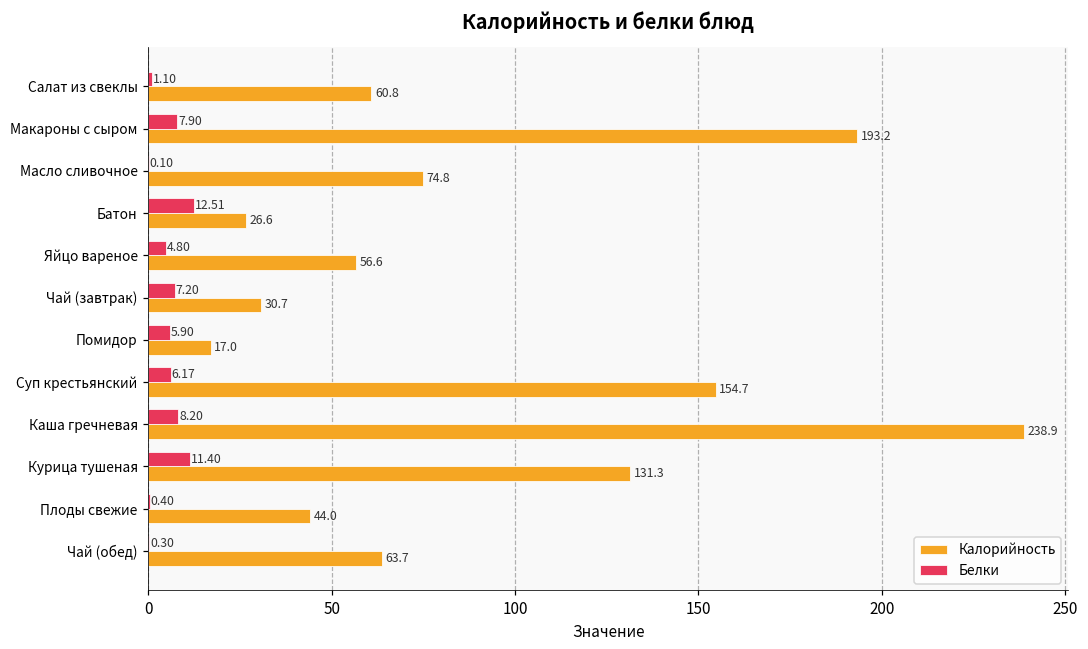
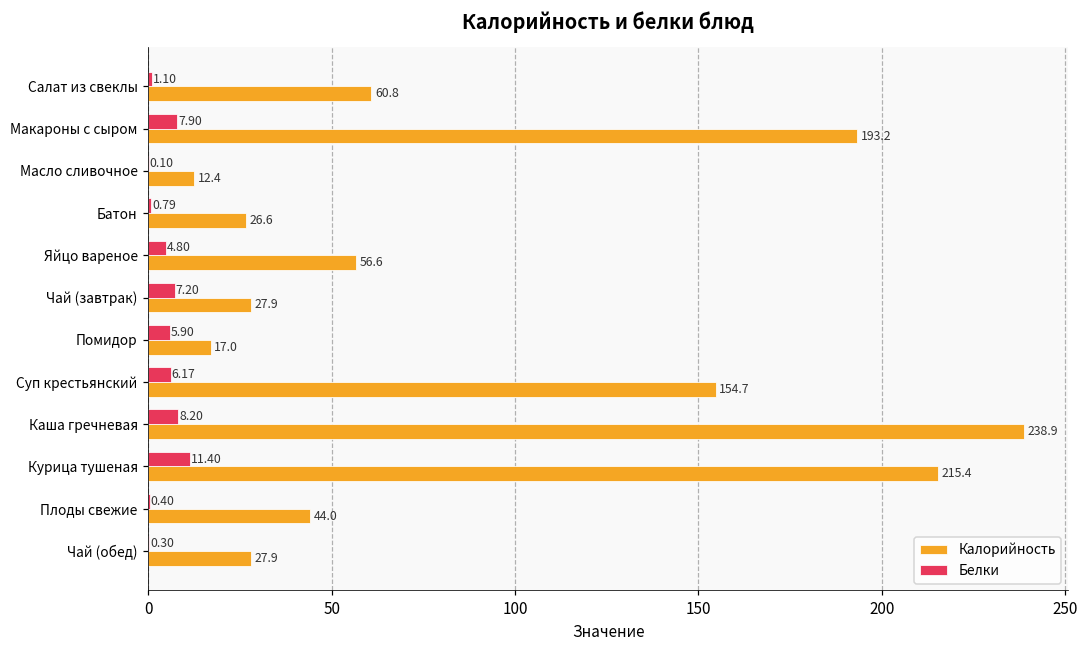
Калорийность, Масло сливочное: 74.8 -> 12.4
Белки, Батон: 12.51 -> 0.79
Калорийность, Чай (завтрак): 30.7 -> 27.9
Калорийность, Курица тушеная: 131.3 -> 215.4
Калорийность, Чай (обед): 63.7 -> 27.9
